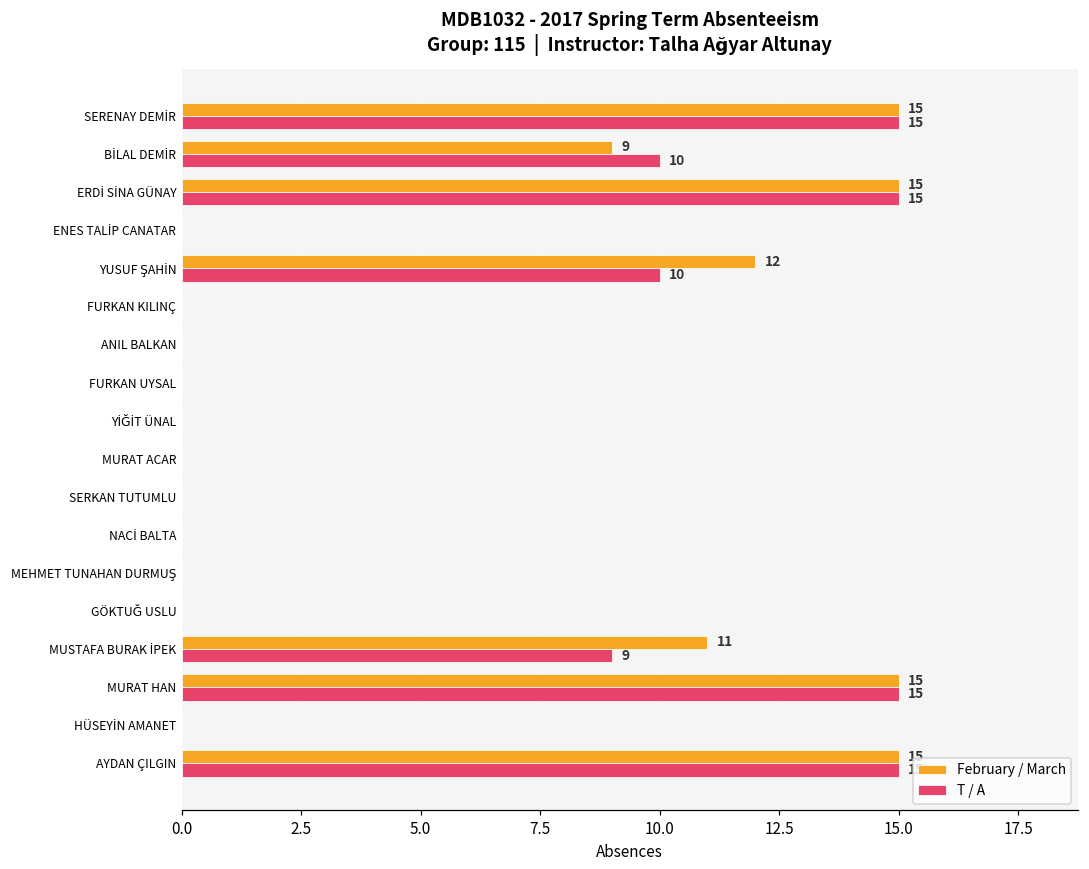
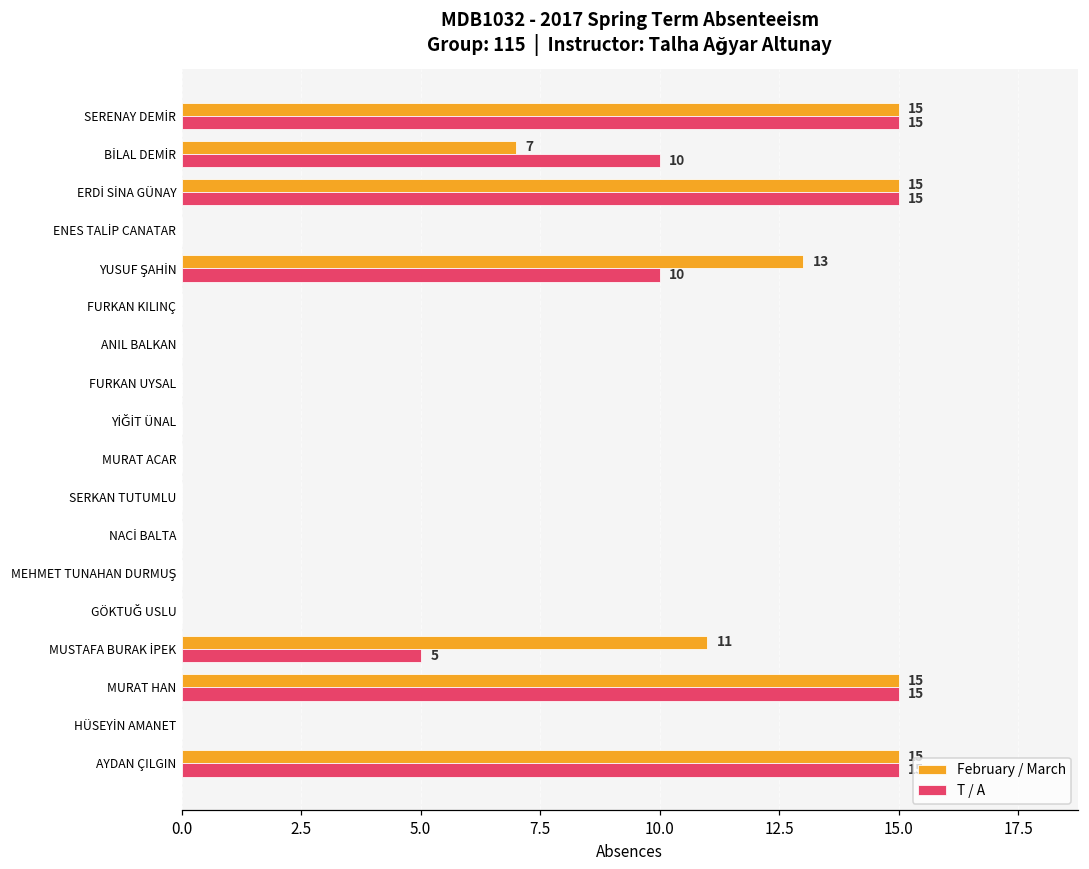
February / March, BİLAL DEMİR: 9 -> 7
February / March, YUSUF ŞAHİN: 12 -> 13
T / A, MUSTAFA BURAK İPEK: 9 -> 5
